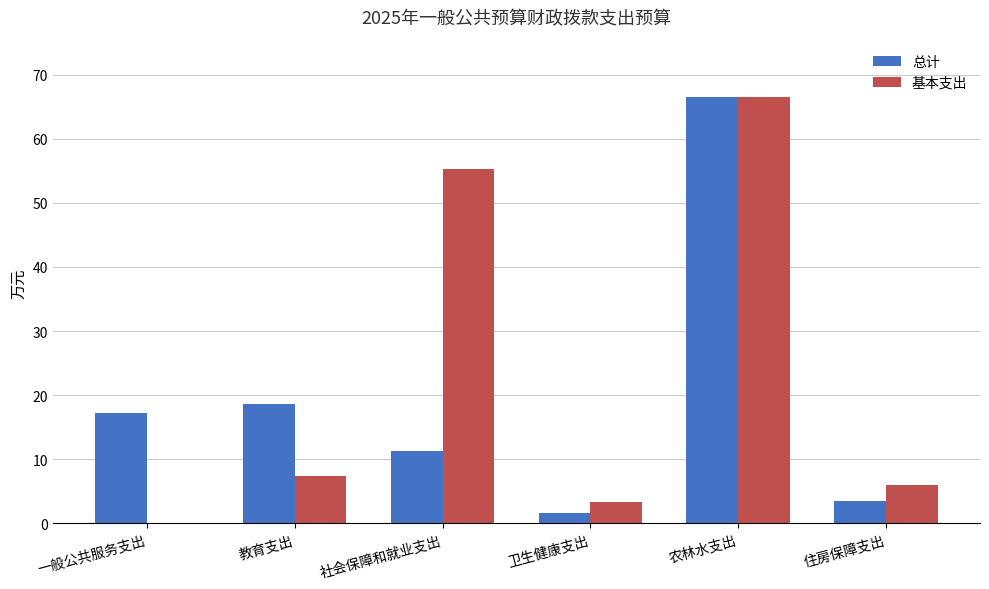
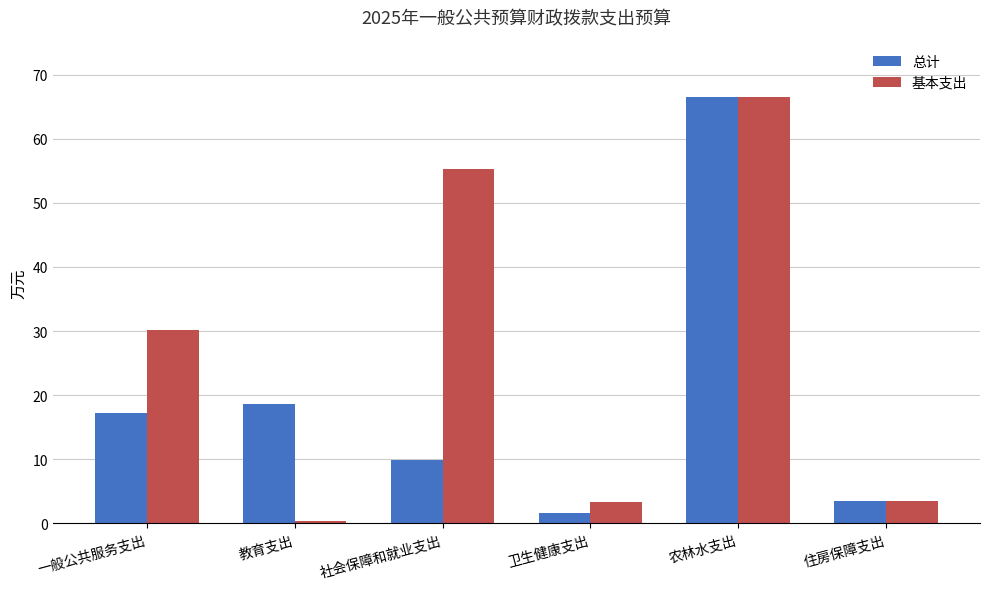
基本支出, 一般公共服务支出: 0 -> 30
基本支出, 教育支出: 7 -> 0
总计, 社会保障和就业支出: 11 -> 10
基本支出, 住房保障支出: 6 -> 4
